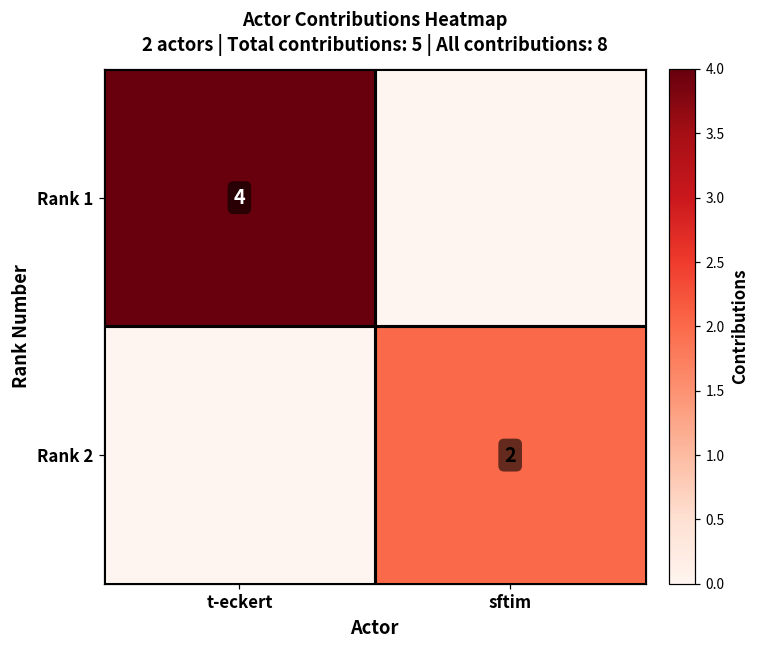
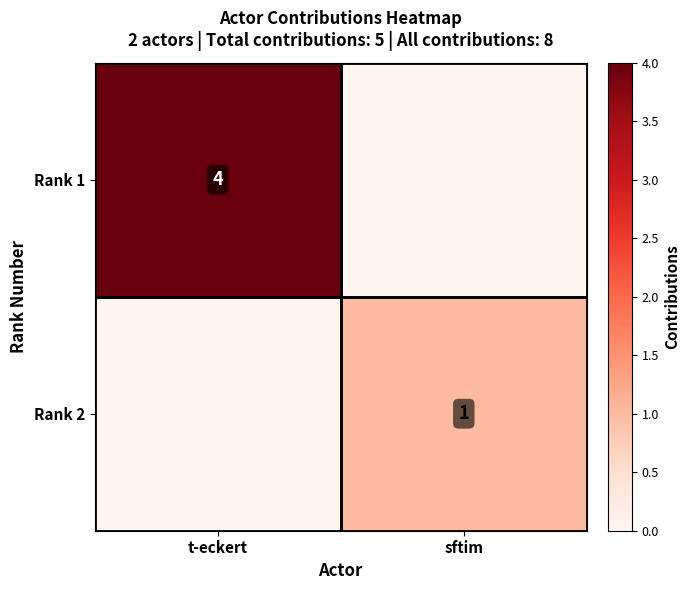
Rank 2, sftim: 2 -> 1
